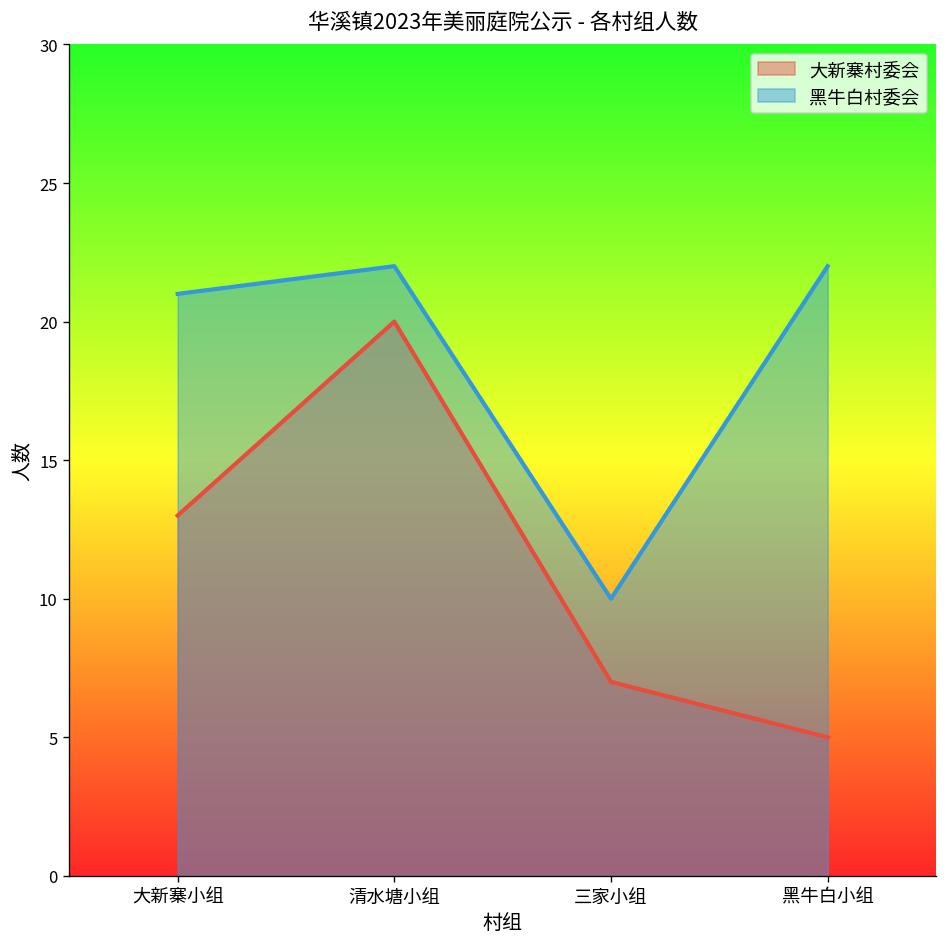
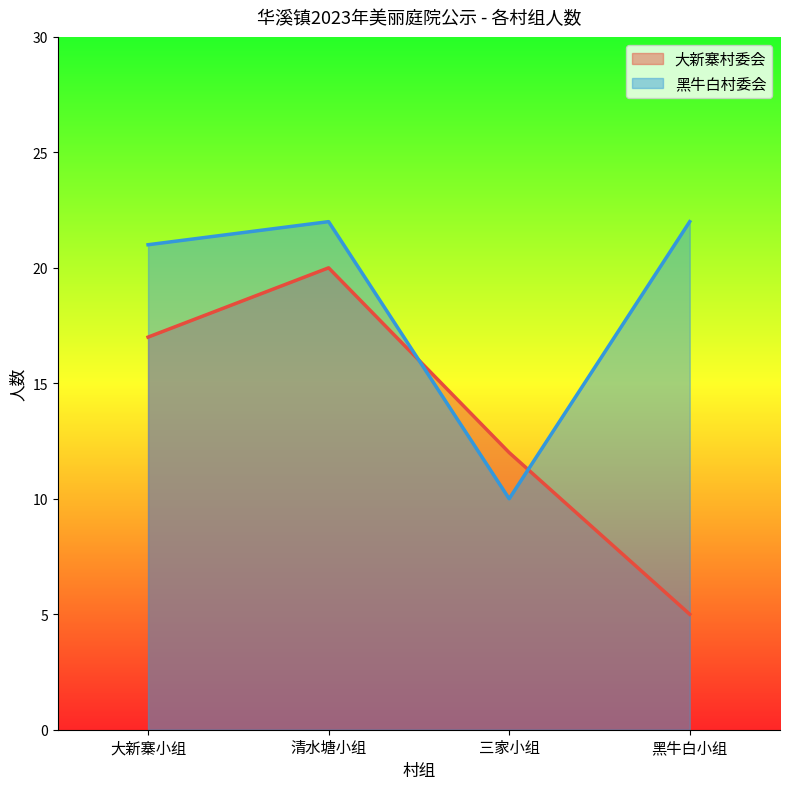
大新寨村委会, 大新寨小组: 13 -> 17
大新寨村委会, 三家小组: 7 -> 12
